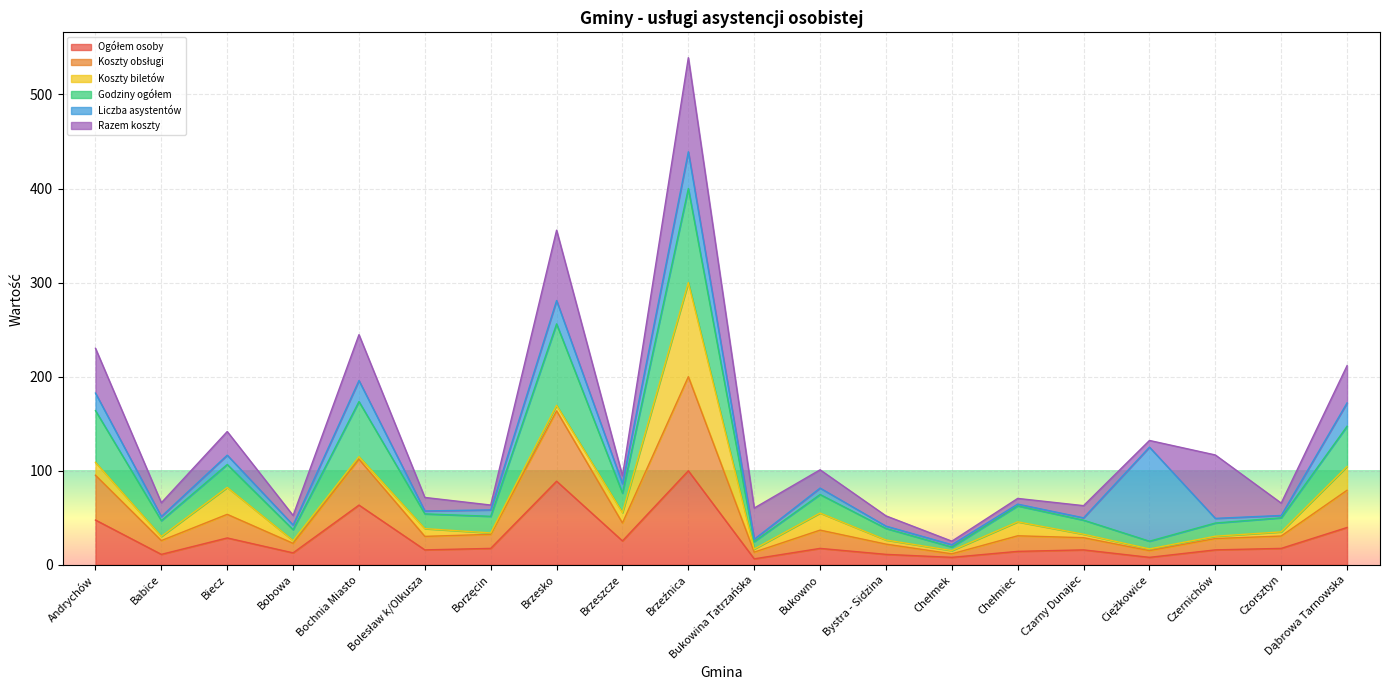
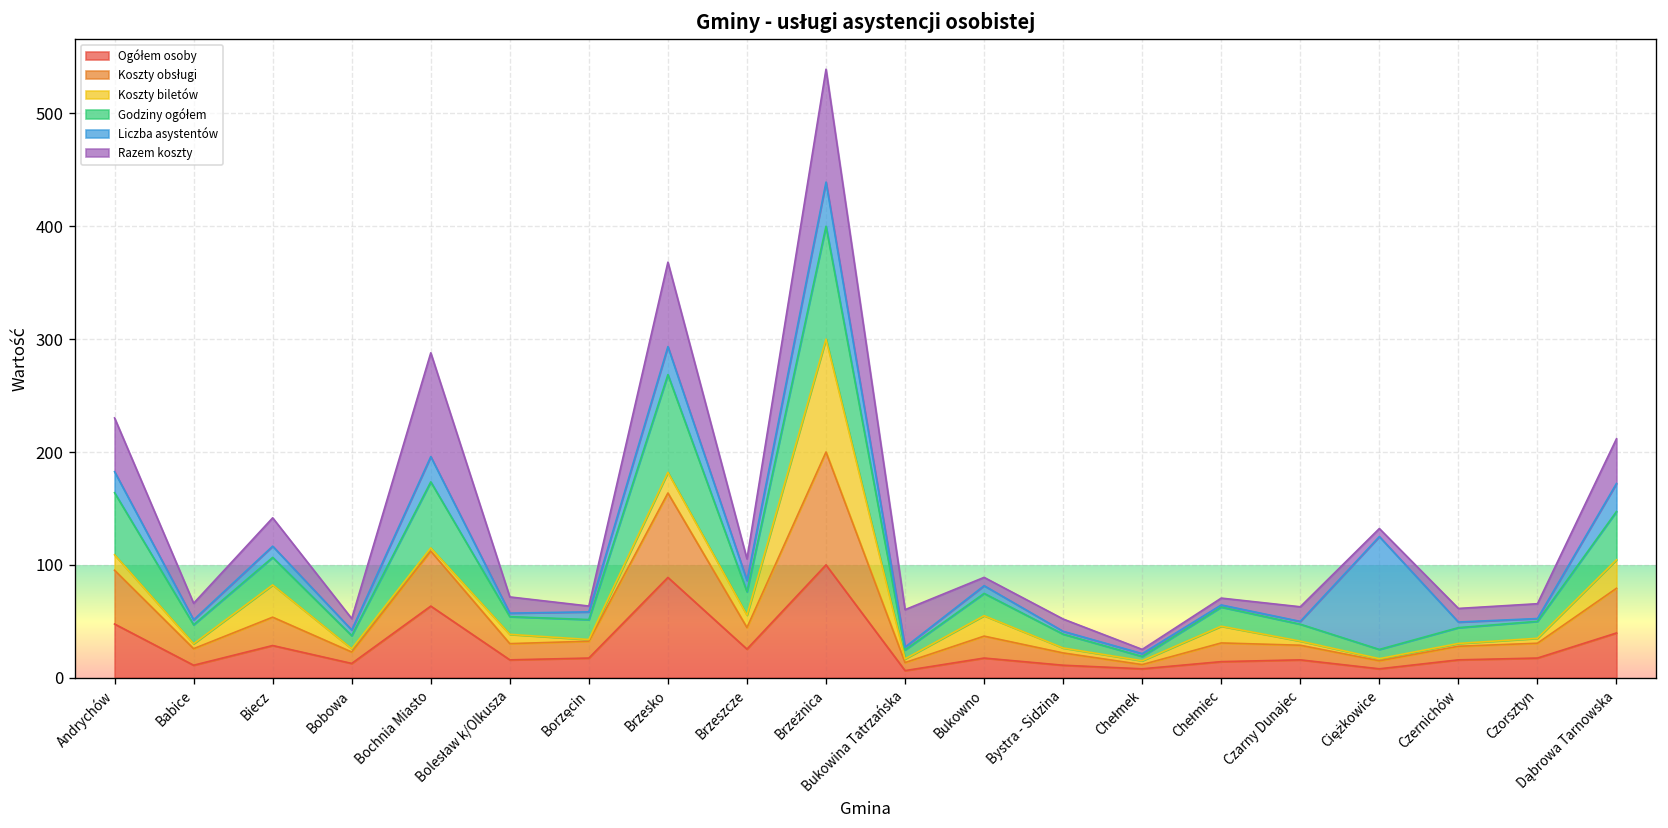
Razem koszty, Bochnia Miasto: 50 -> 90
Koszty biletów, Brzesko: 10 -> 20
Razem koszty, Brzeszcze: 10 -> 20
Razem koszty, Bukowno: 20 -> 10
Razem koszty, Czernichów: 70 -> 10
